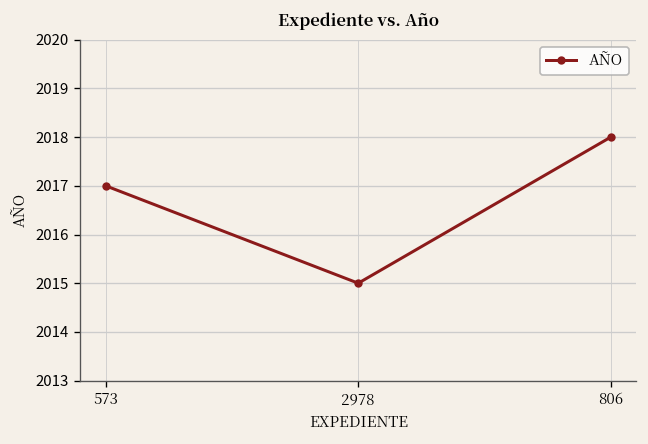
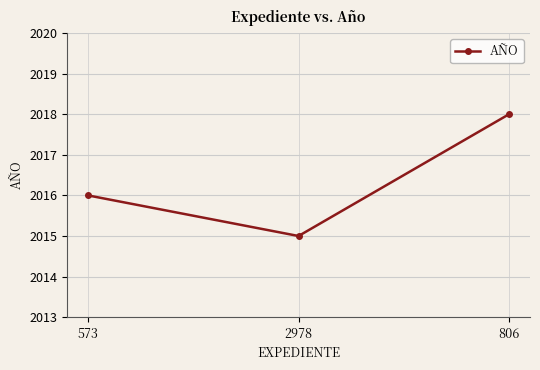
573: 2017 -> 2016
